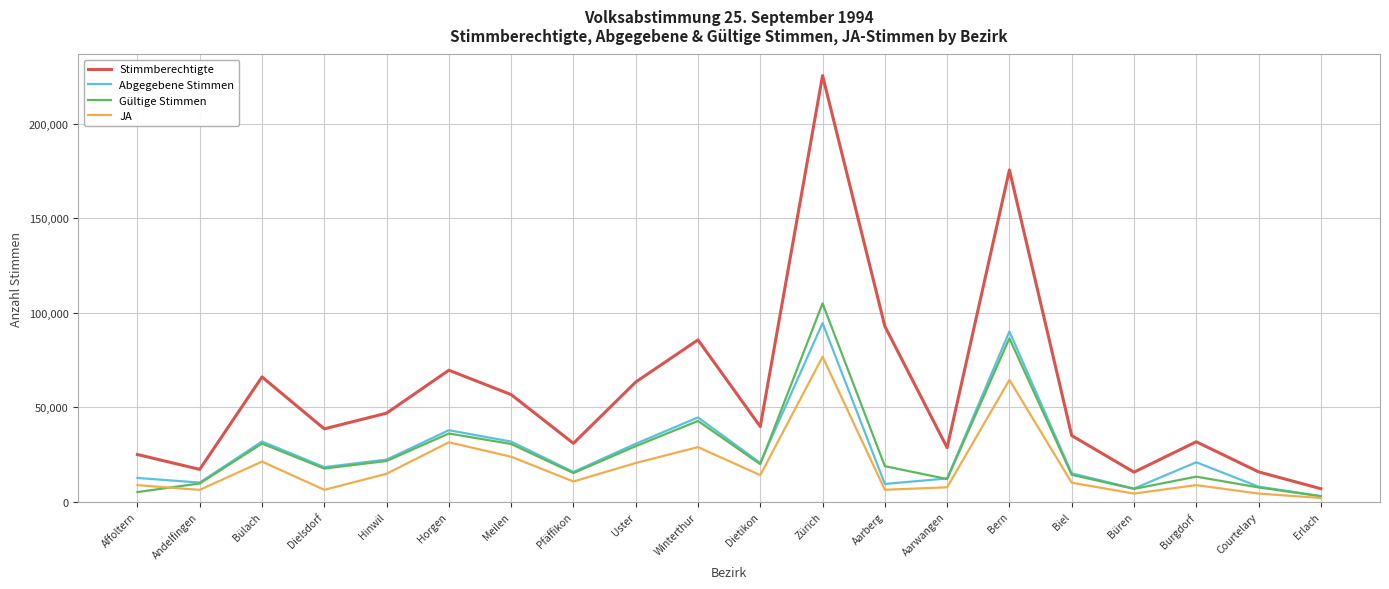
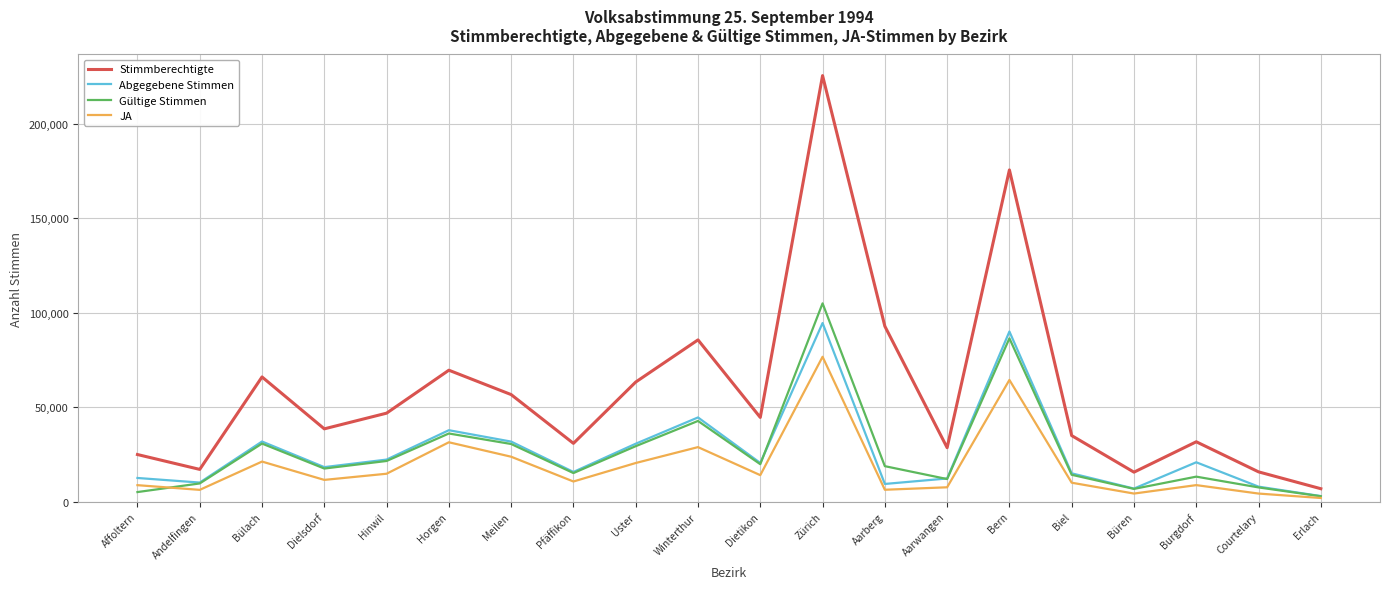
JA, Dielsdorf: 6,000 -> 12,000
Stimmberechtigte, Dietikon: 40,000 -> 45,000
